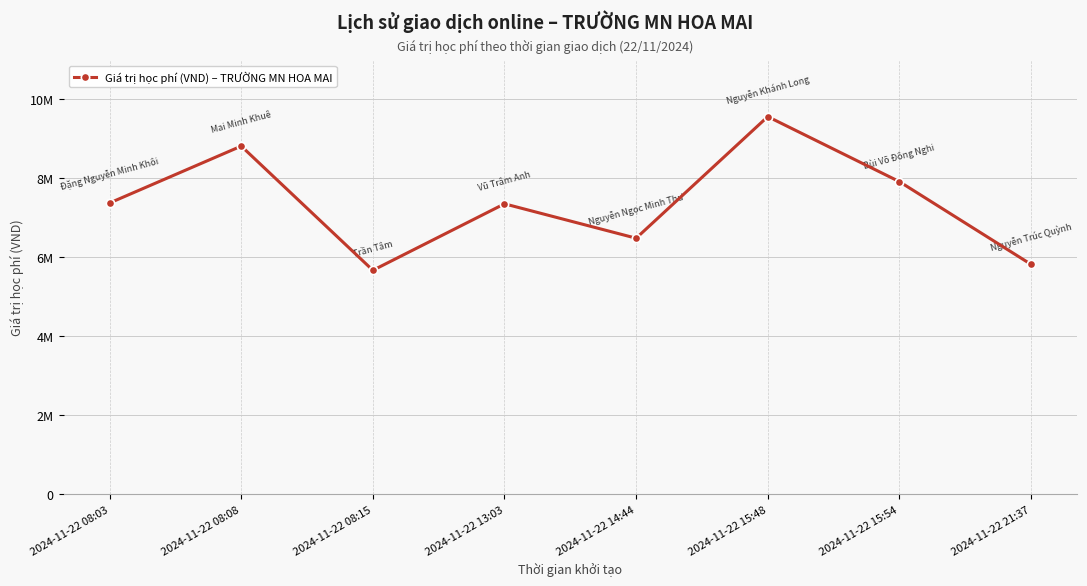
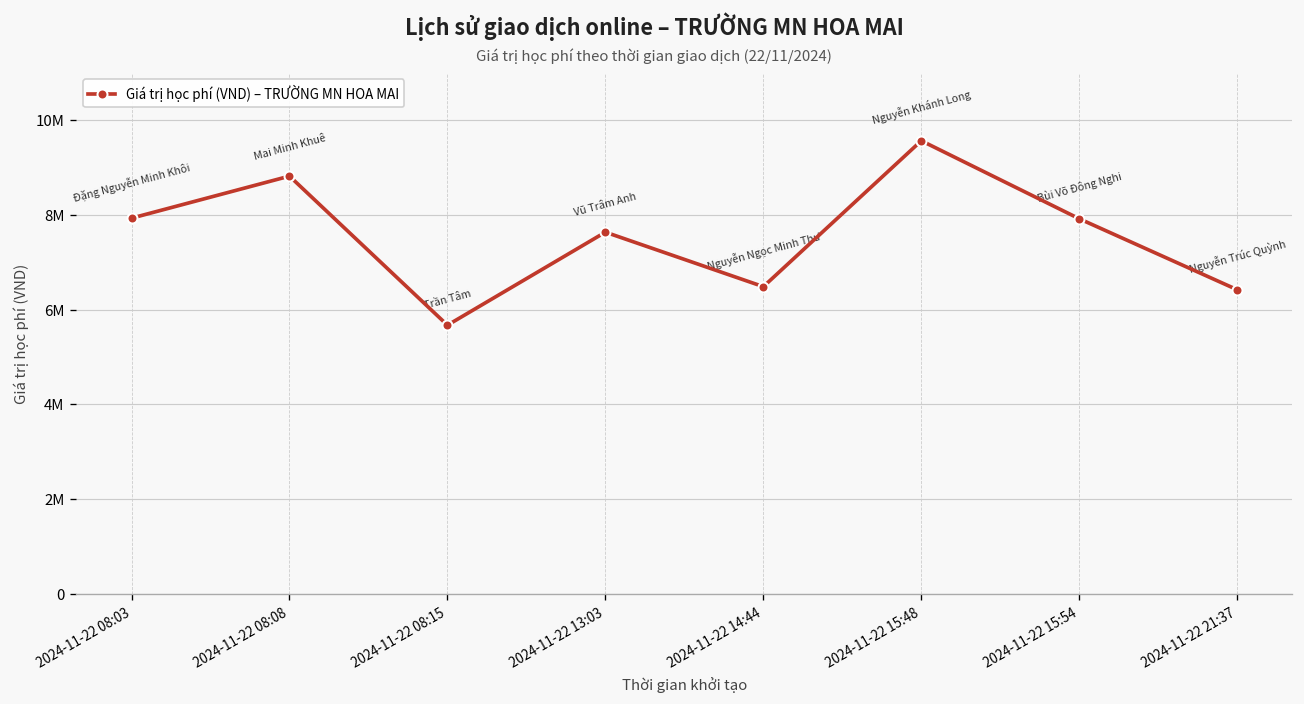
2024-11-22 08:03: 7400000 -> 7900000
2024-11-22 13:03: 7400000 -> 7600000
2024-11-22 21:37: 5800000 -> 6400000
